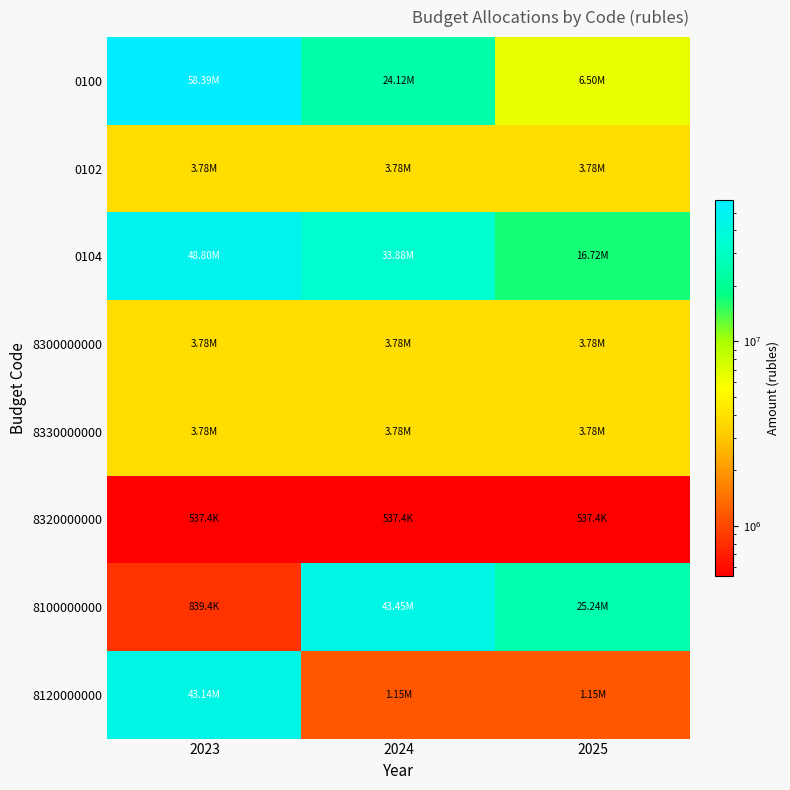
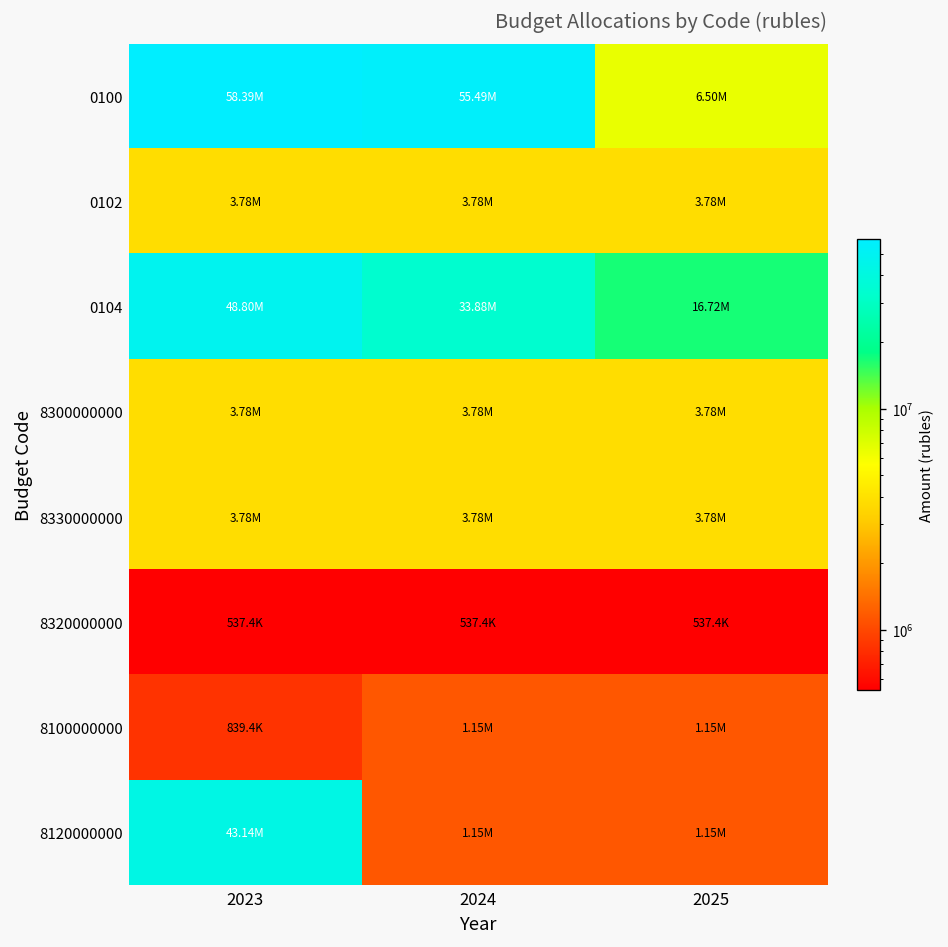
0100, 2024: 24.12M -> 55.49M
8100000000, 2024: 43.45M -> 1.15M
8100000000, 2025: 25.24M -> 1.15M
